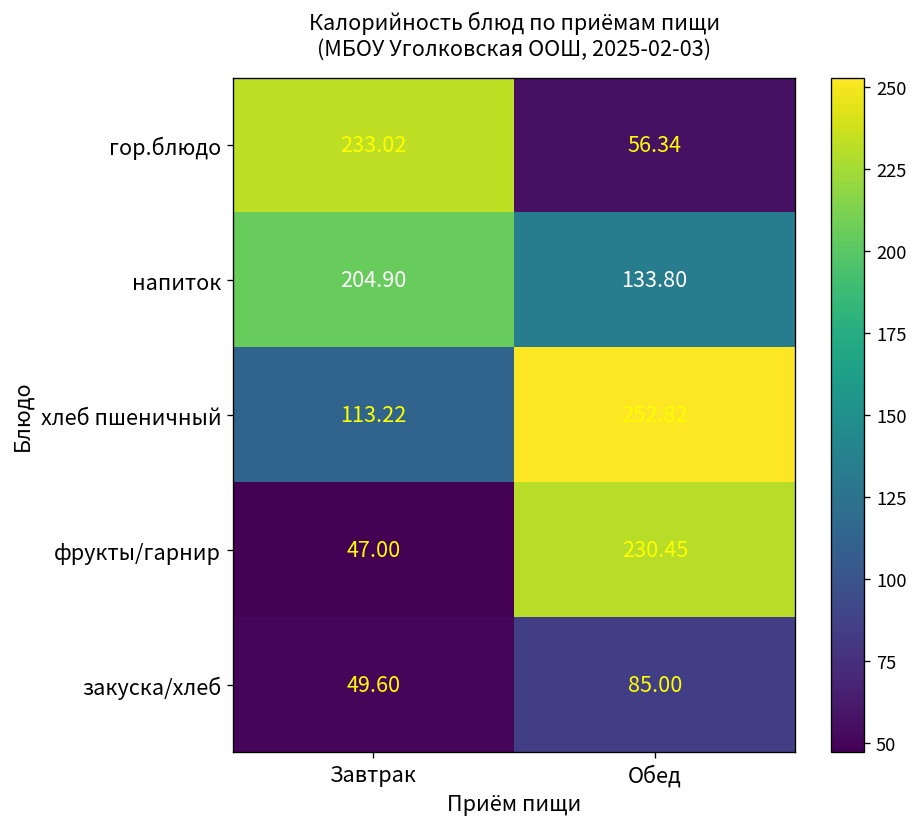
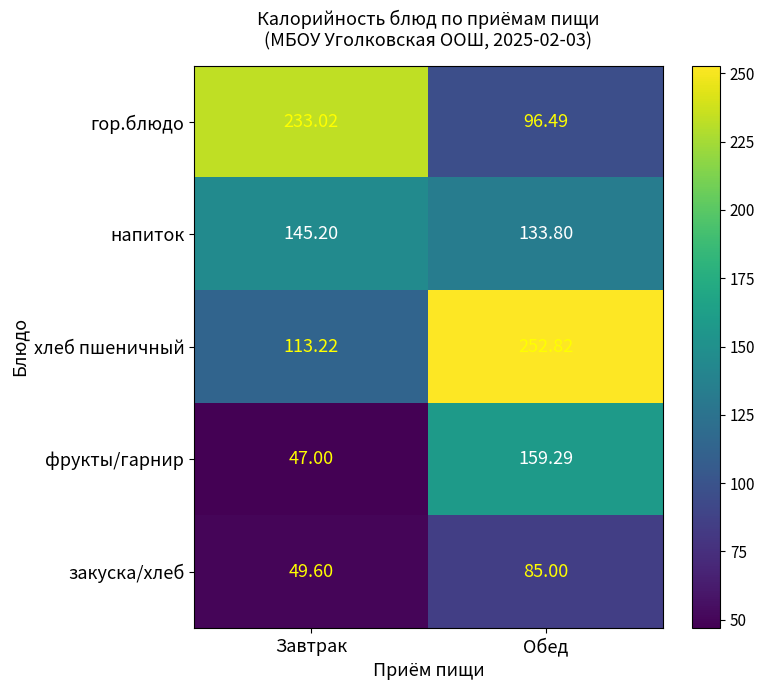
гор.блюдо, Обед: 56.34 -> 96.49
напиток, Завтрак: 204.90 -> 145.20
фрукты/гарнир, Обед: 230.45 -> 159.29
